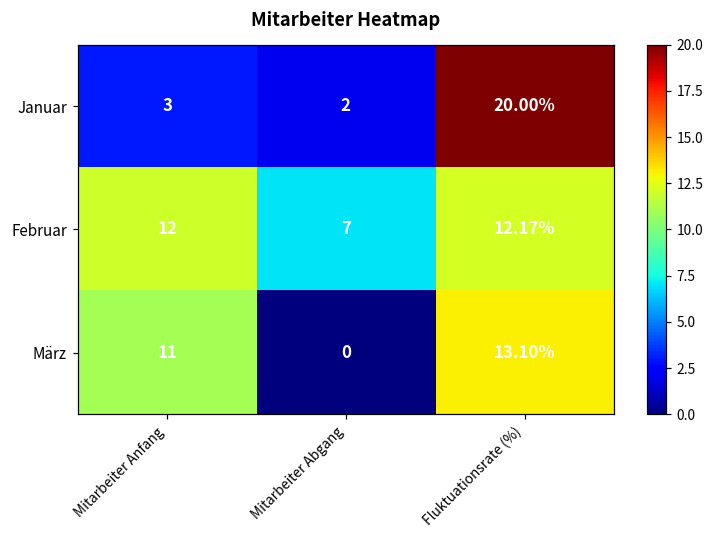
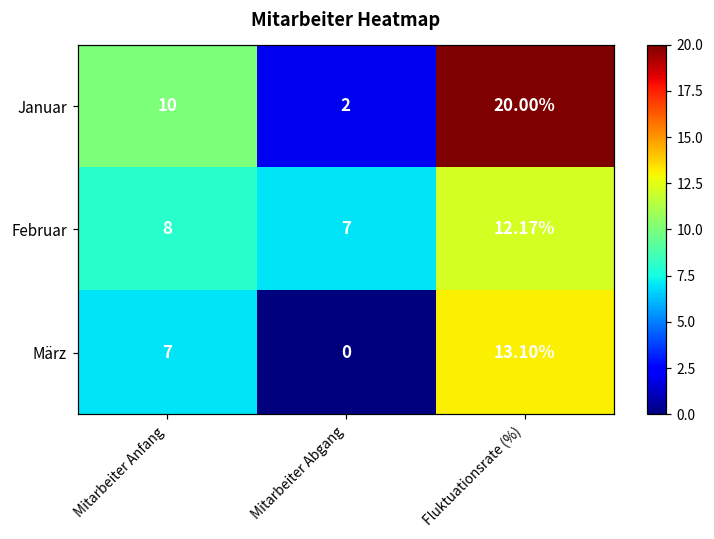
Januar, Mitarbeiter Anfang: 3 -> 10
Februar, Mitarbeiter Anfang: 12 -> 8
März, Mitarbeiter Anfang: 11 -> 7
